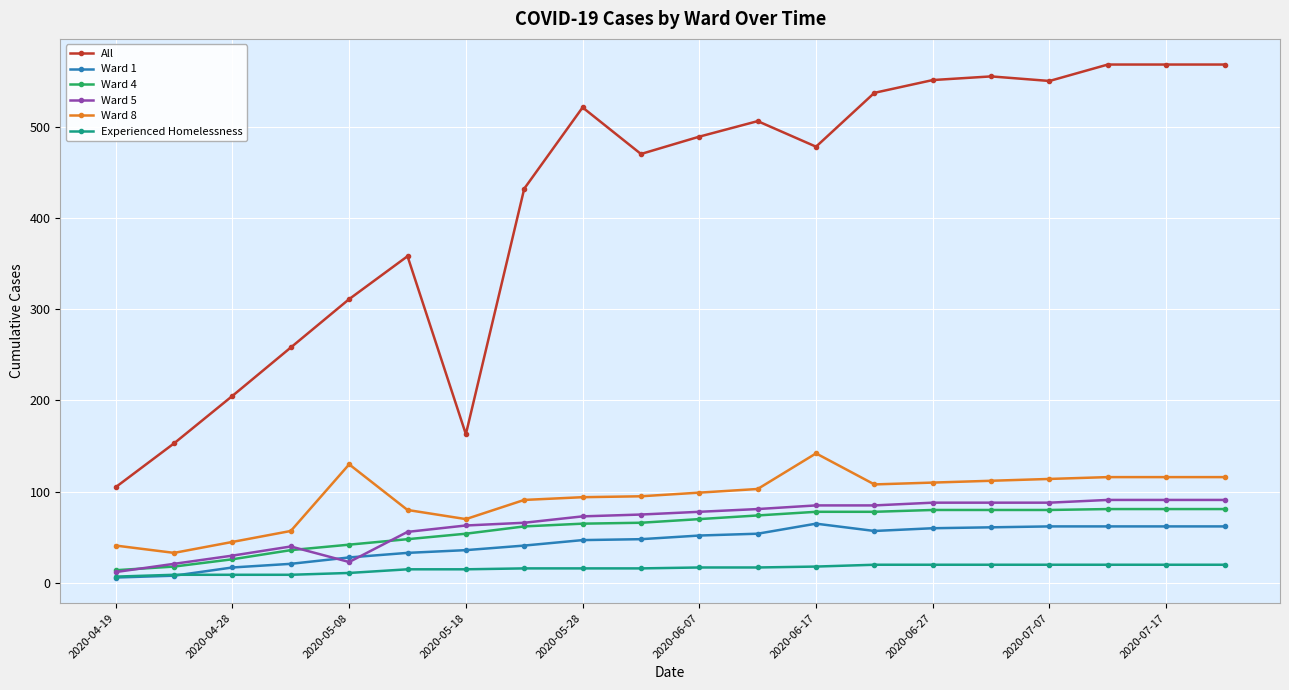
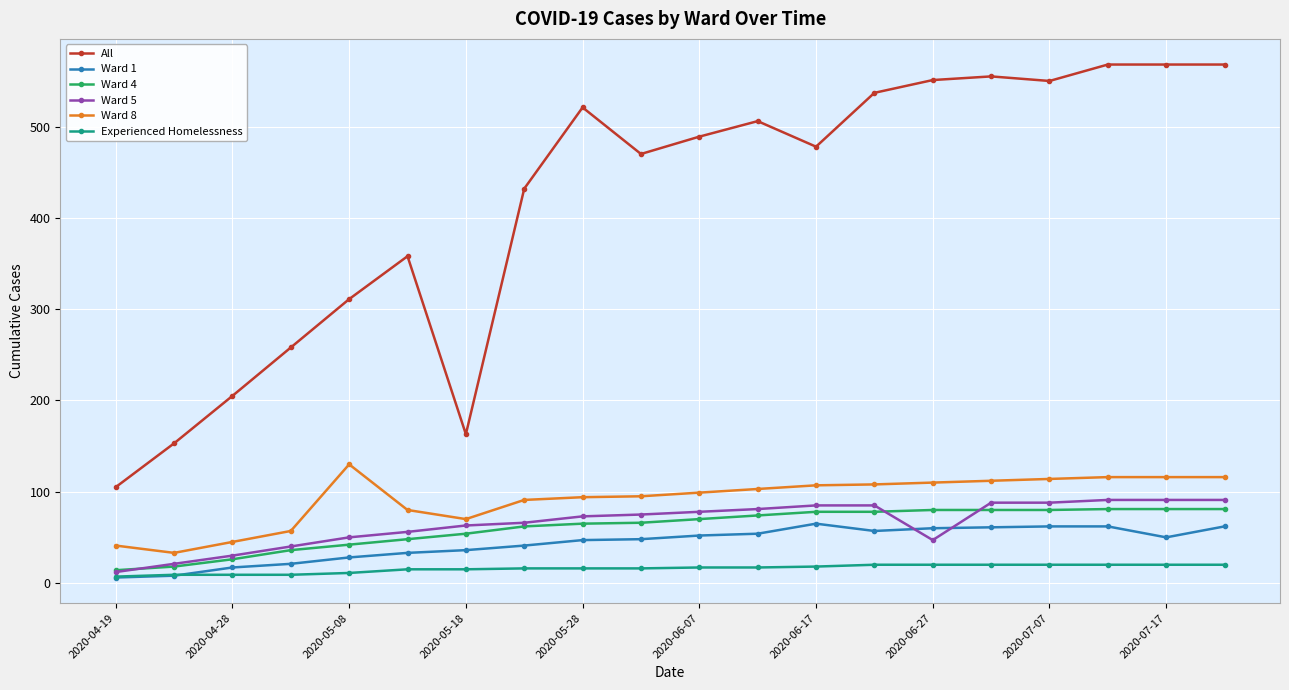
Ward 5, 2020-05-08: 20 -> 50
Ward 8, 2020-06-17: 140 -> 110
Ward 5, 2020-06-27: 90 -> 50
Ward 1, 2020-07-17: 60 -> 50
